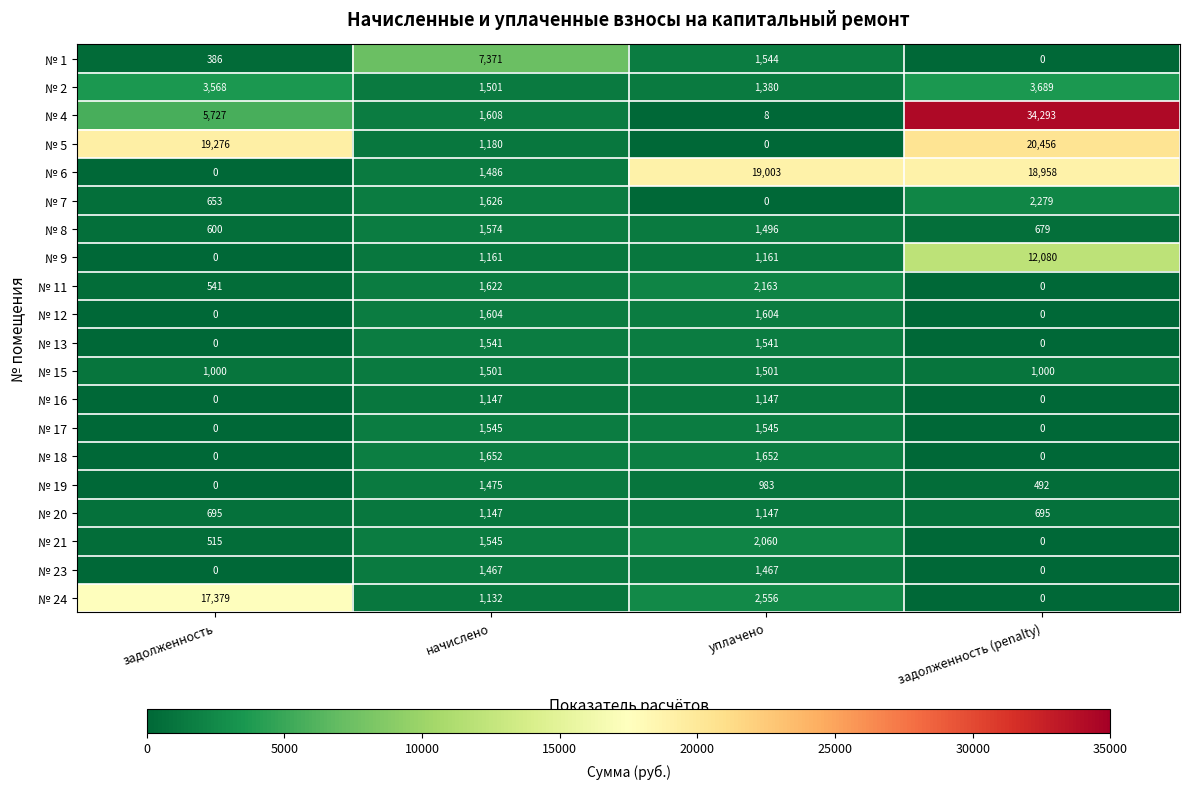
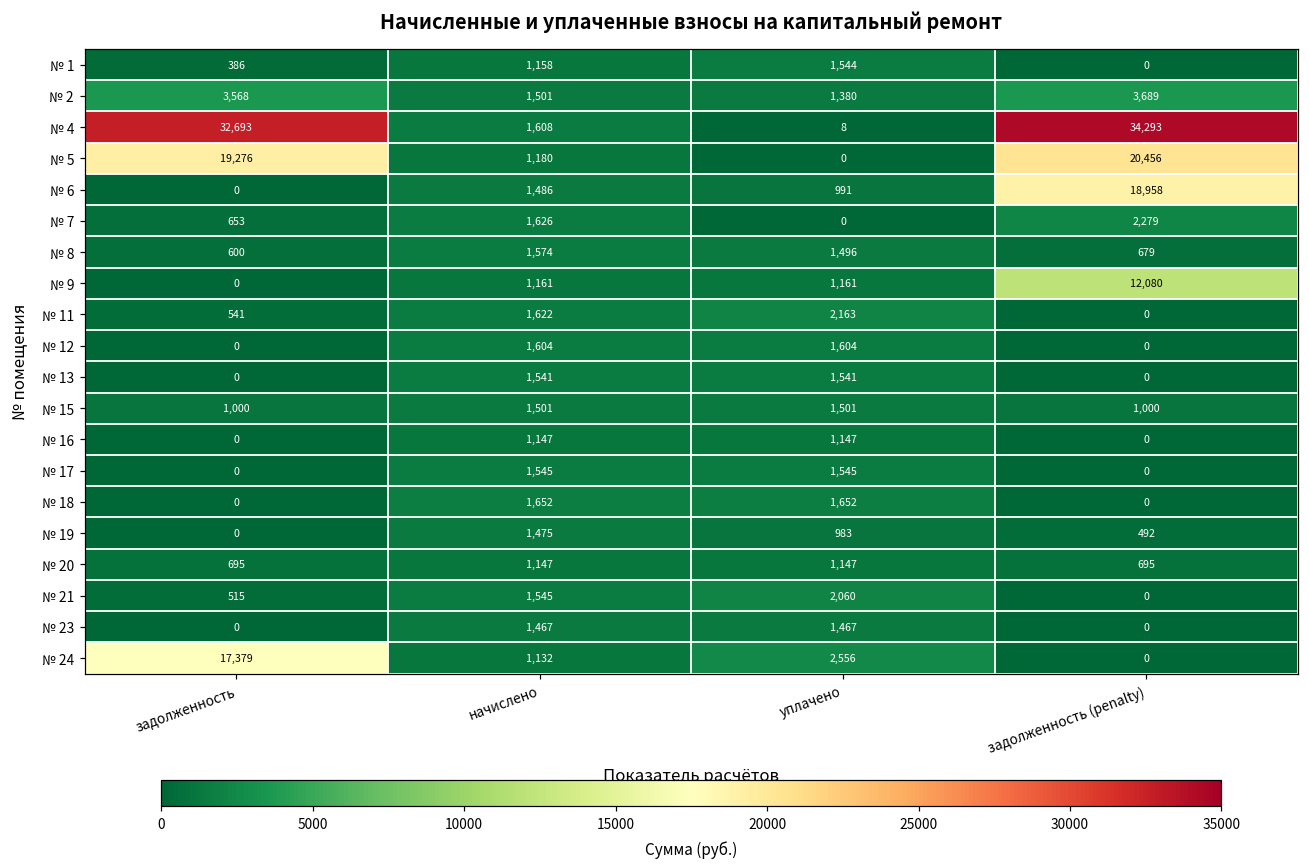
№ 1, начислено: 7,371 -> 1,158
№ 4, задолженность: 5,727 -> 32,693
№ 6, уплачено: 19,003 -> 991
